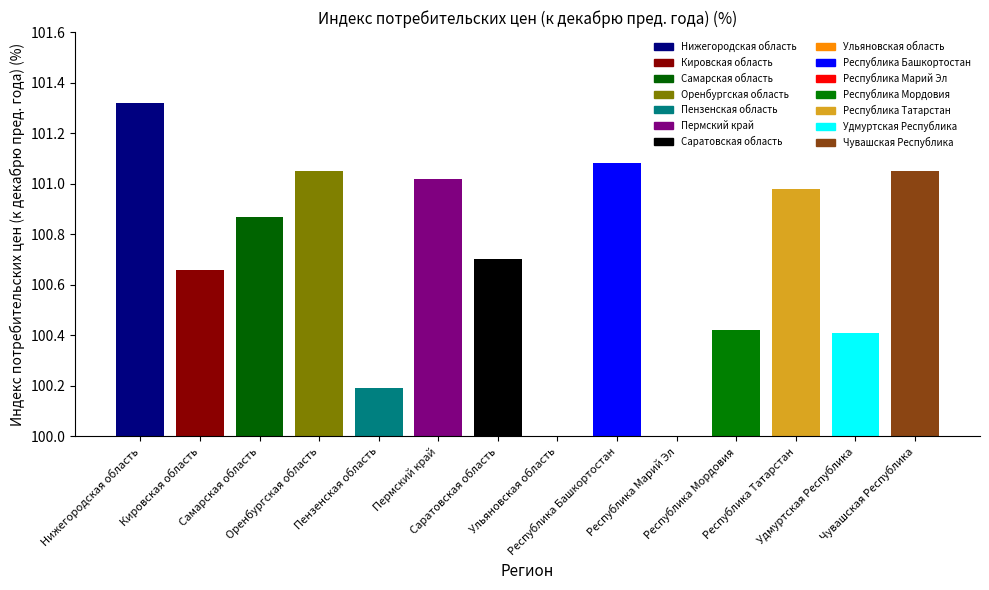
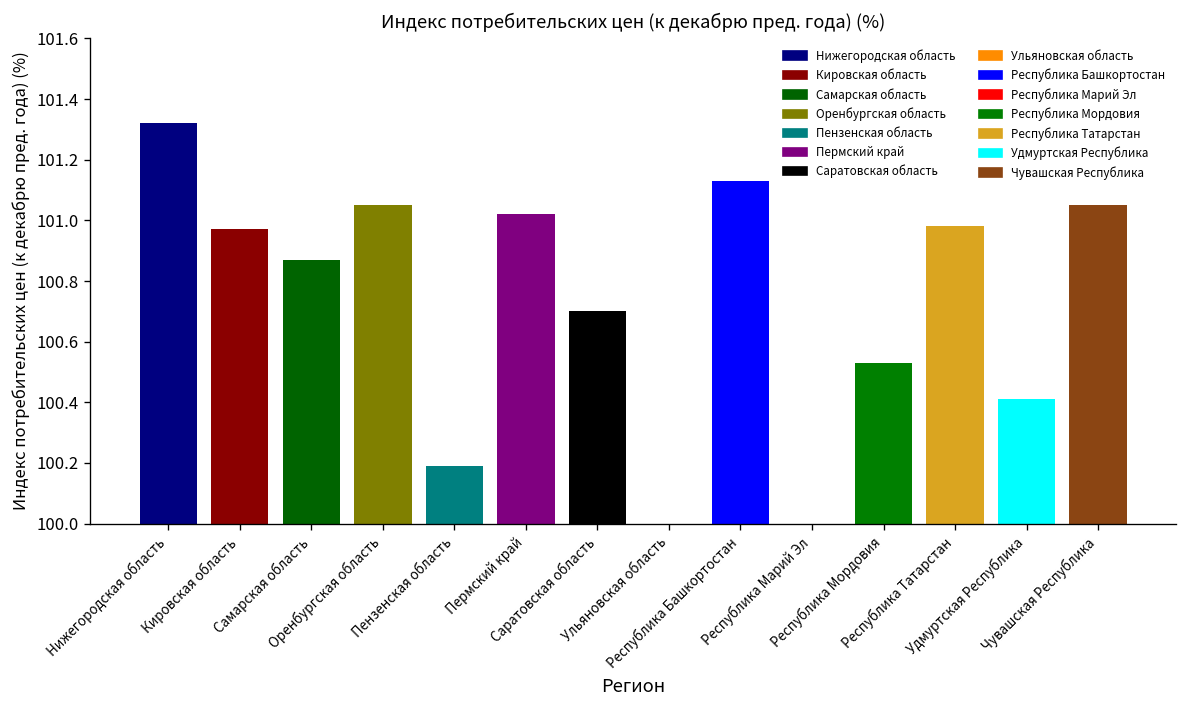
Кировская область: 100.66 -> 100.97
Республика Башкортостан: 101.08 -> 101.13
Республика Мордовия: 100.42 -> 100.53
